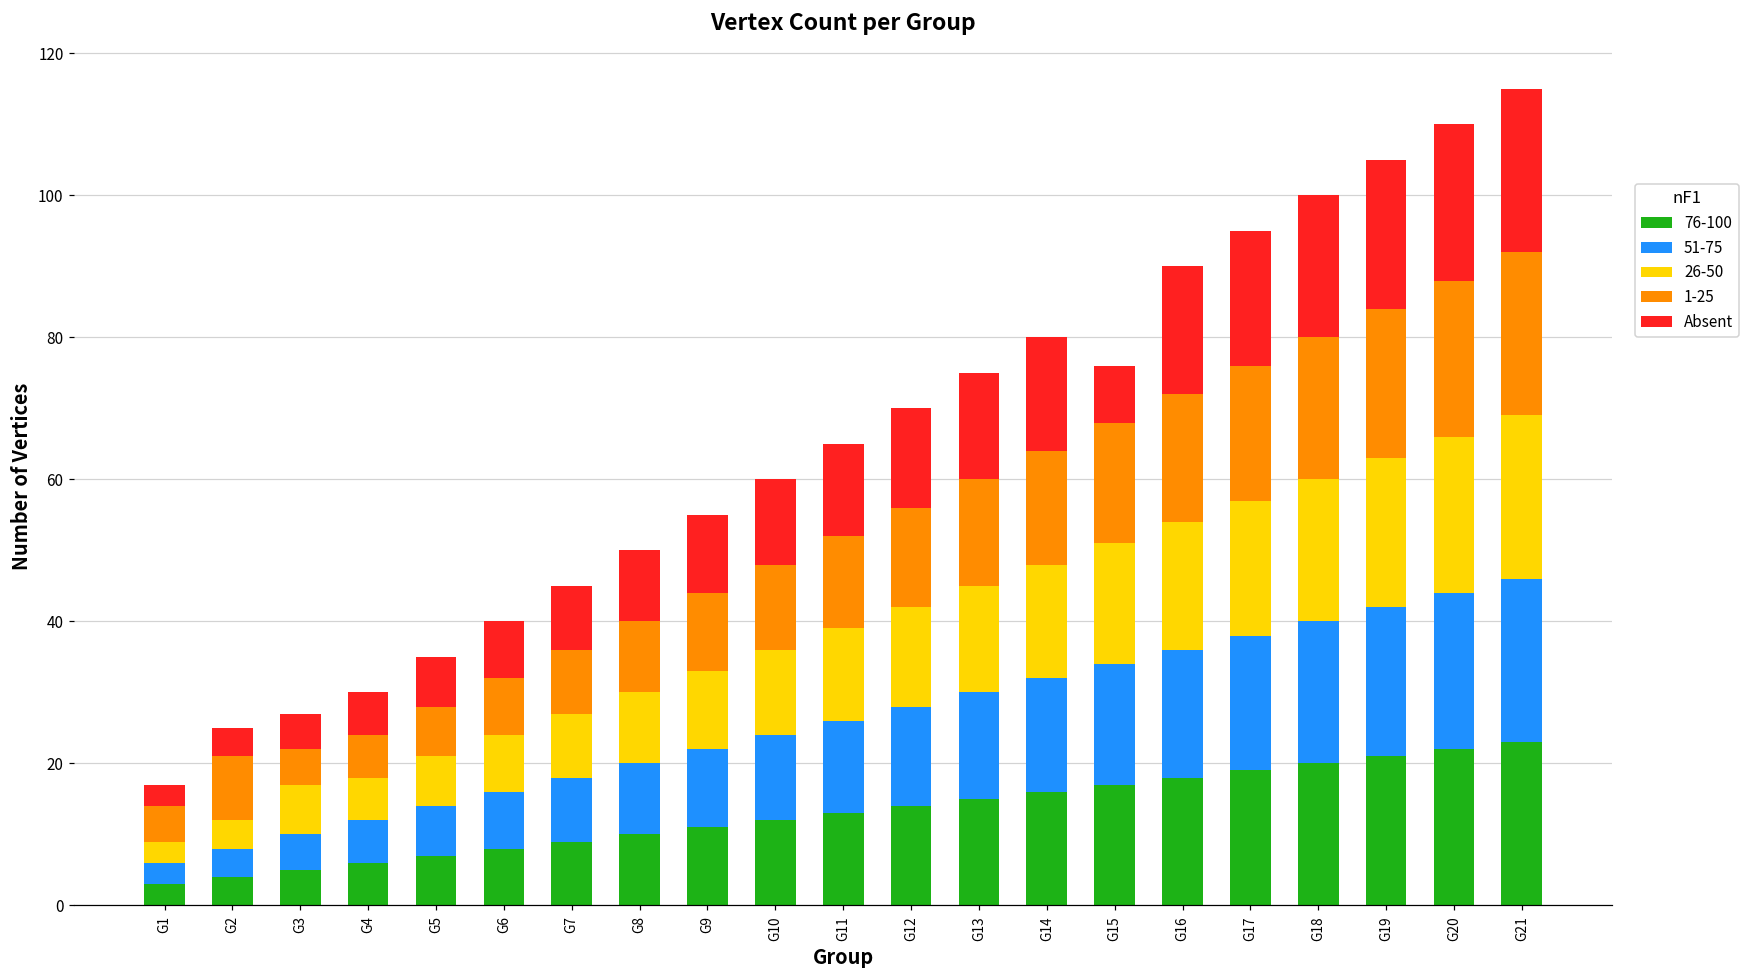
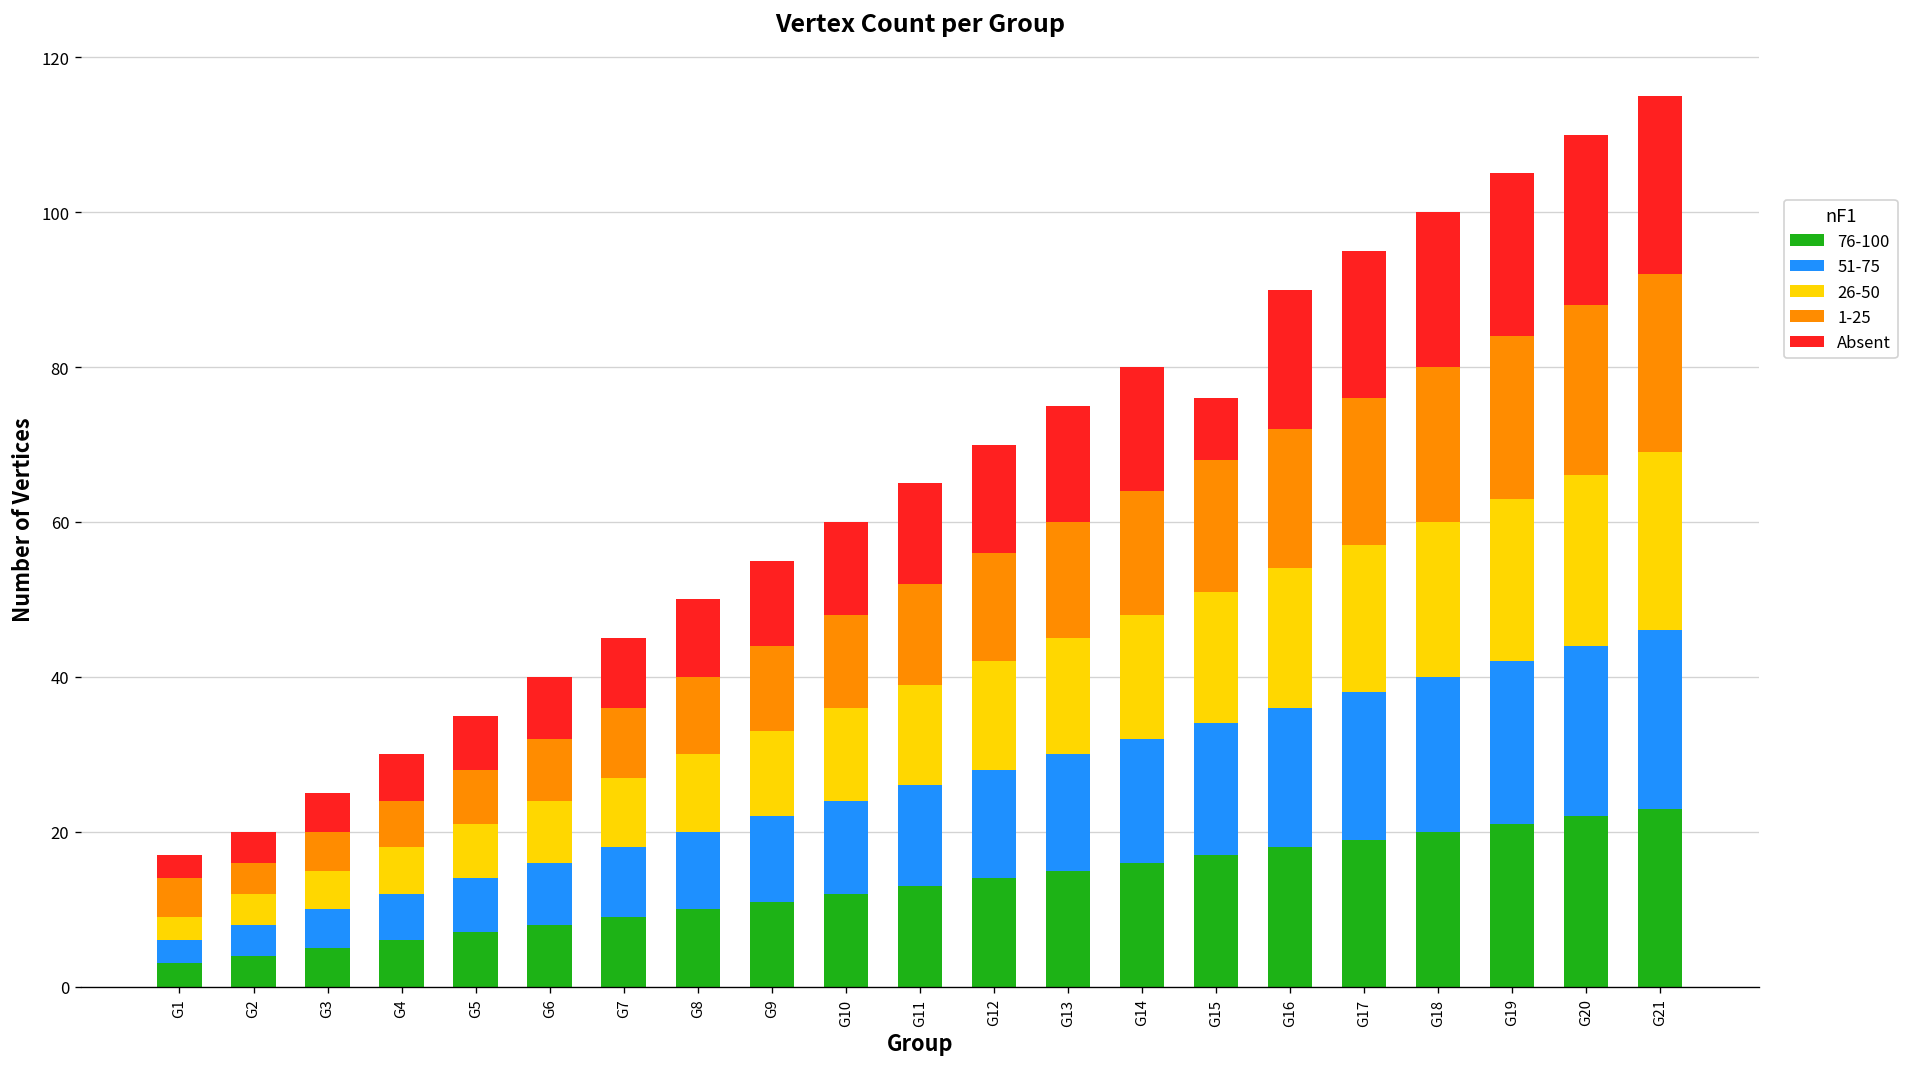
1-25, G2: 9 -> 4
26-50, G3: 7 -> 5
